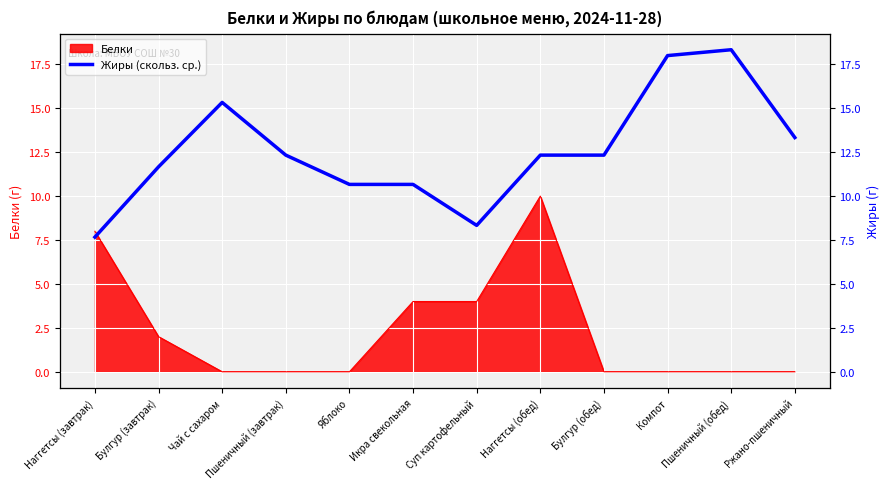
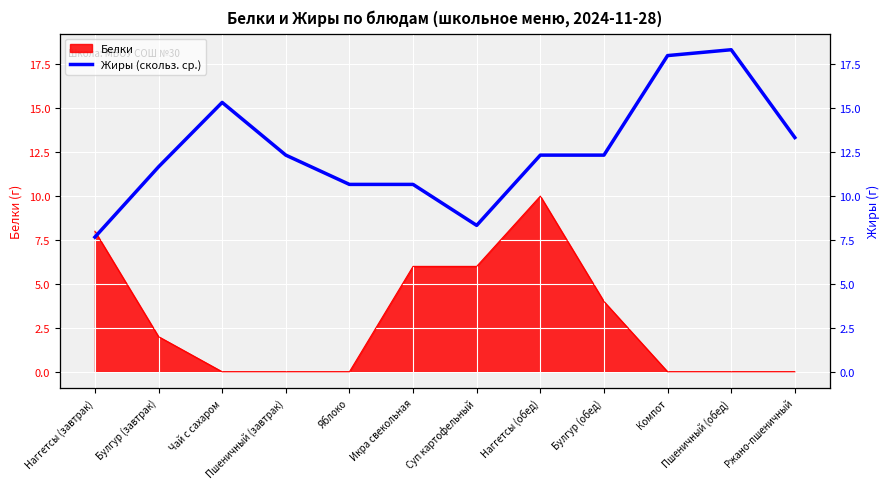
Белки, Икра свекольная: 4 -> 6
Белки, Суп картофельный: 4 -> 6
Белки, Булгур (обед): 0 -> 4
